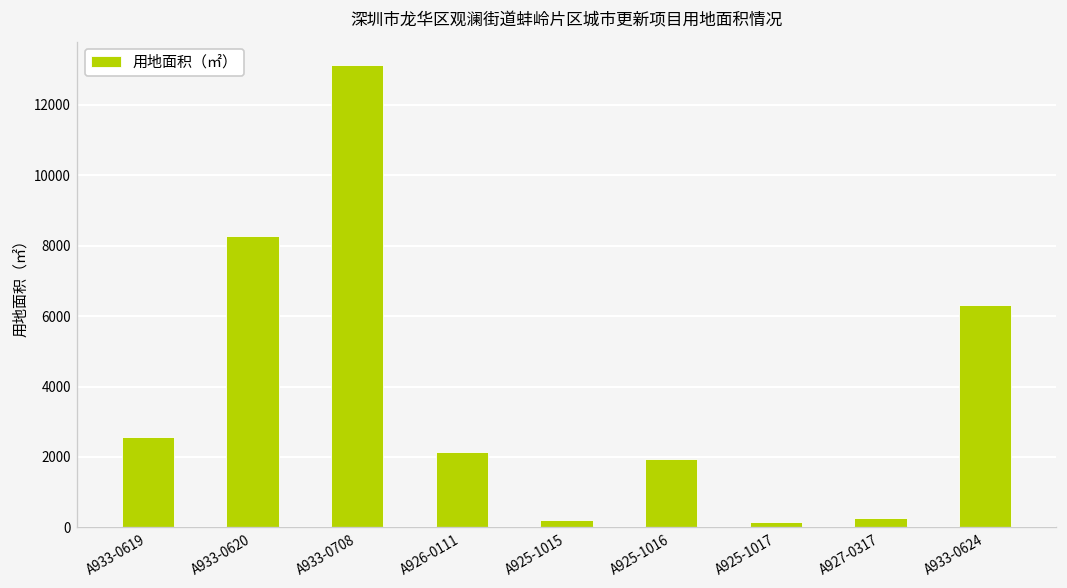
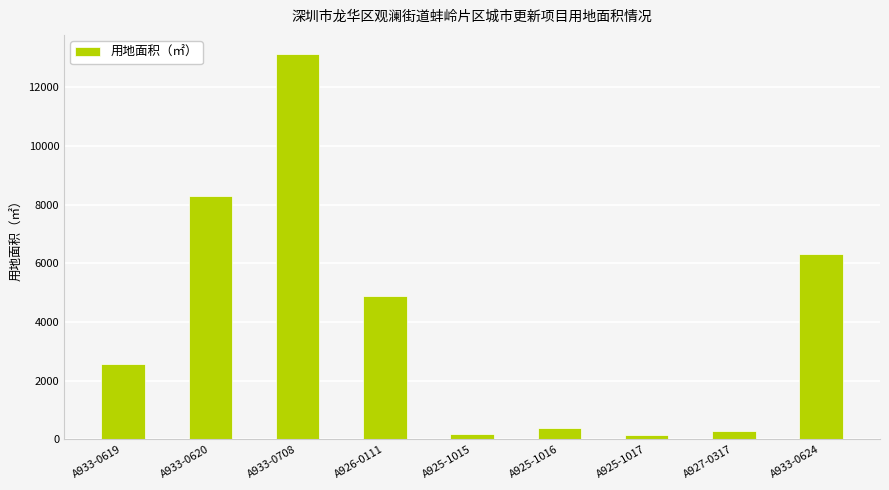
A926-0111: 2200 -> 4900
A925-1016: 1900 -> 400
